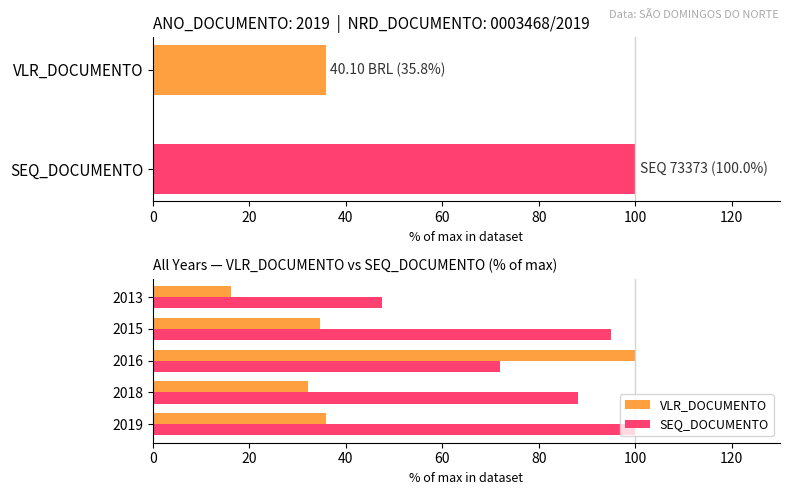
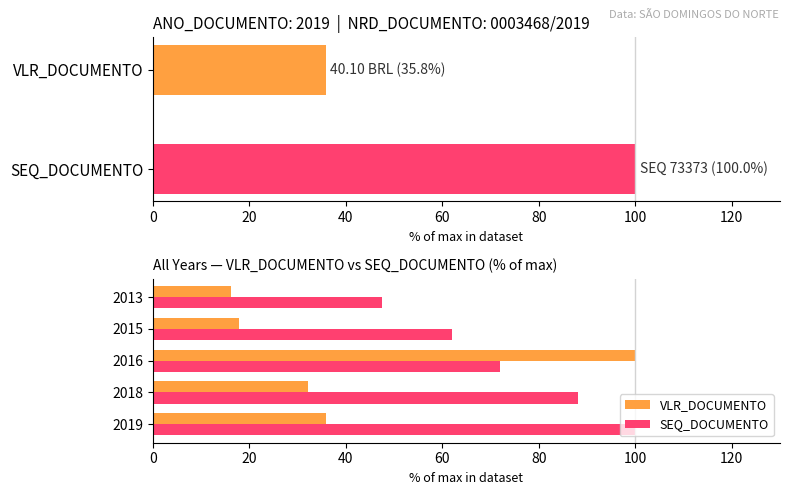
All Years — VLR_DOCUMENTO vs SEQ_DOCUMENTO (% of max), VLR_DOCUMENTO, 2015: 35 -> 18
All Years — VLR_DOCUMENTO vs SEQ_DOCUMENTO (% of max), SEQ_DOCUMENTO, 2015: 95 -> 62
